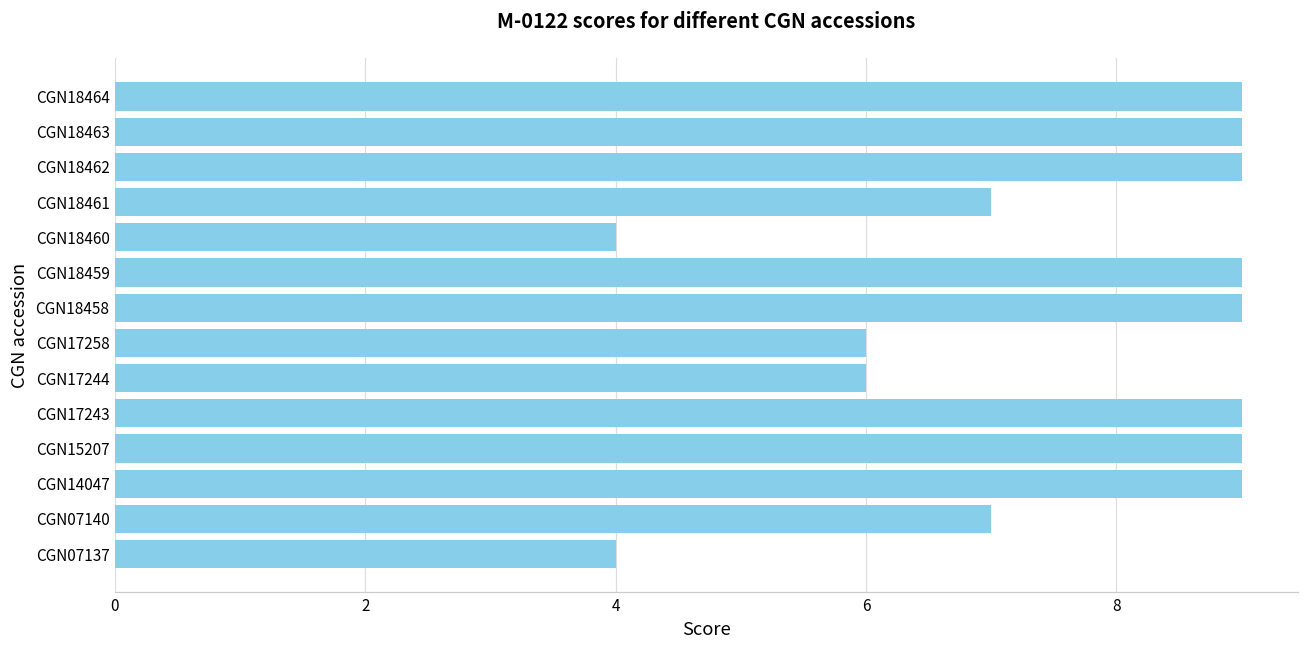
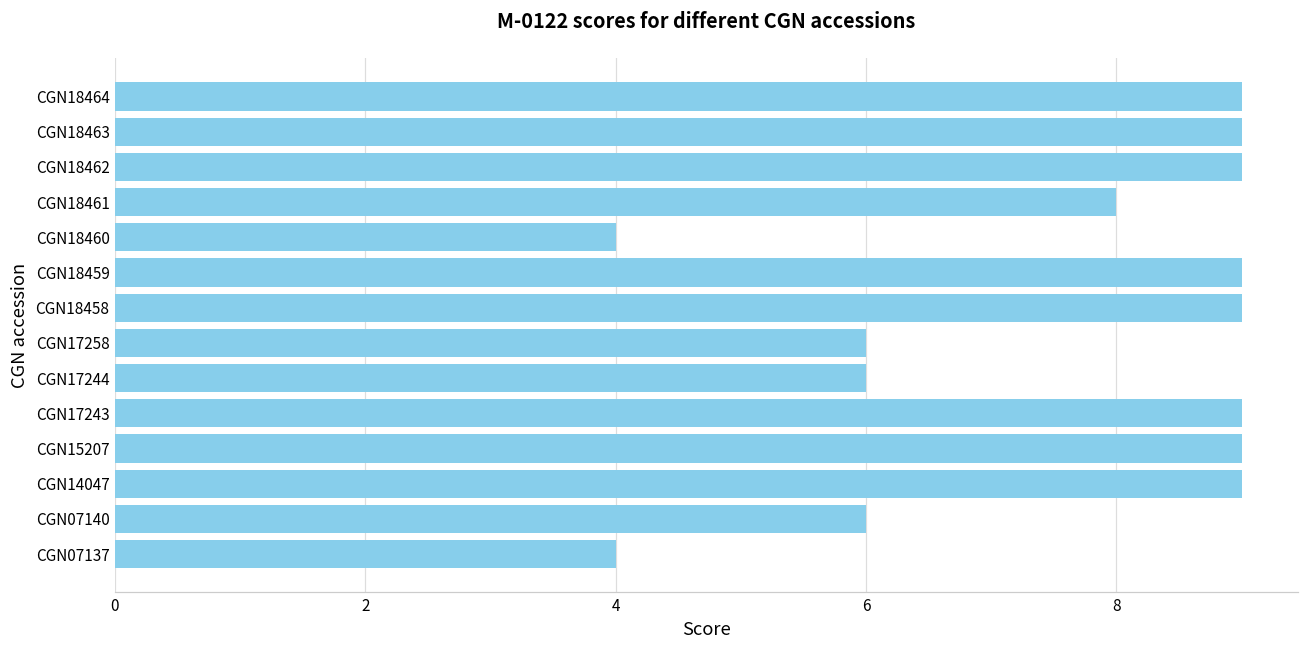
CGN18461: 7 -> 8
CGN07140: 7 -> 6
